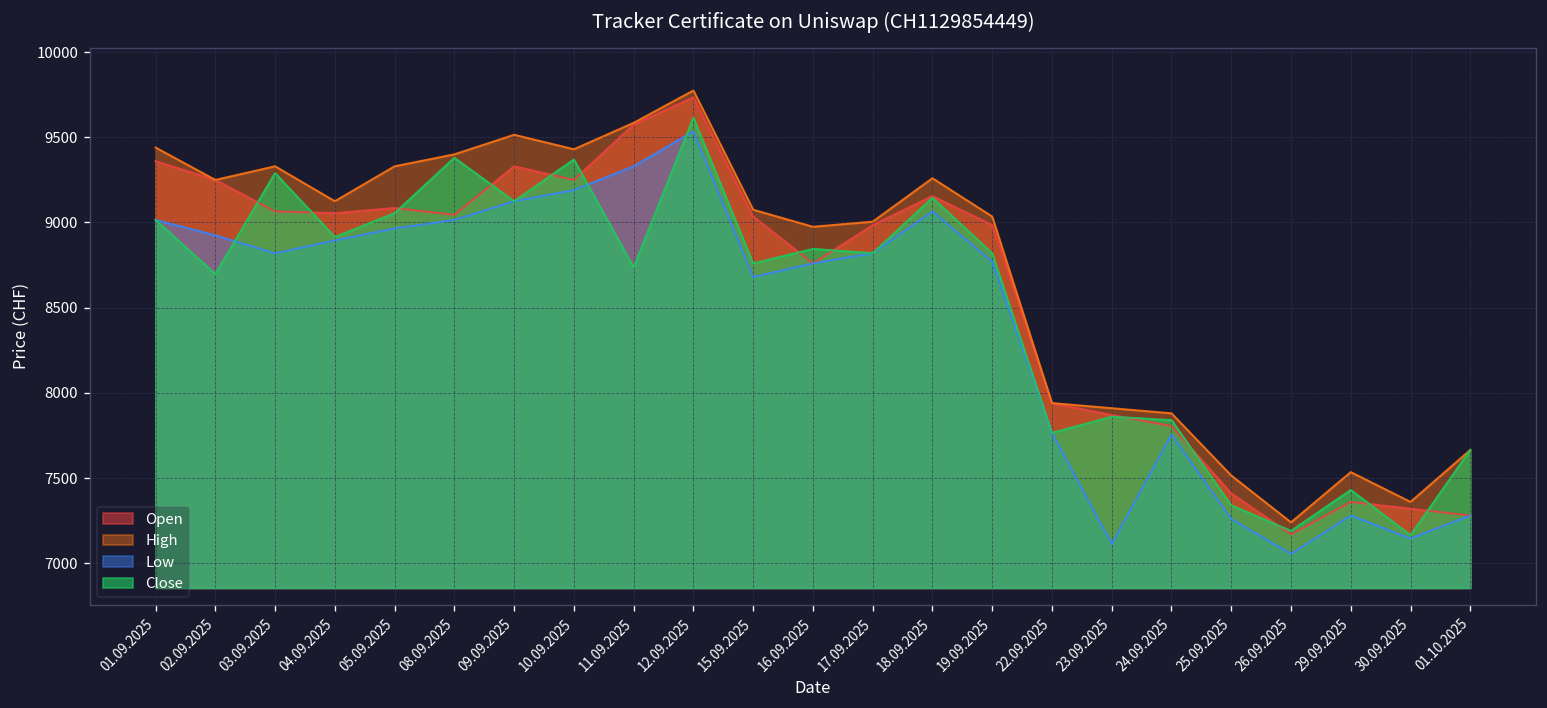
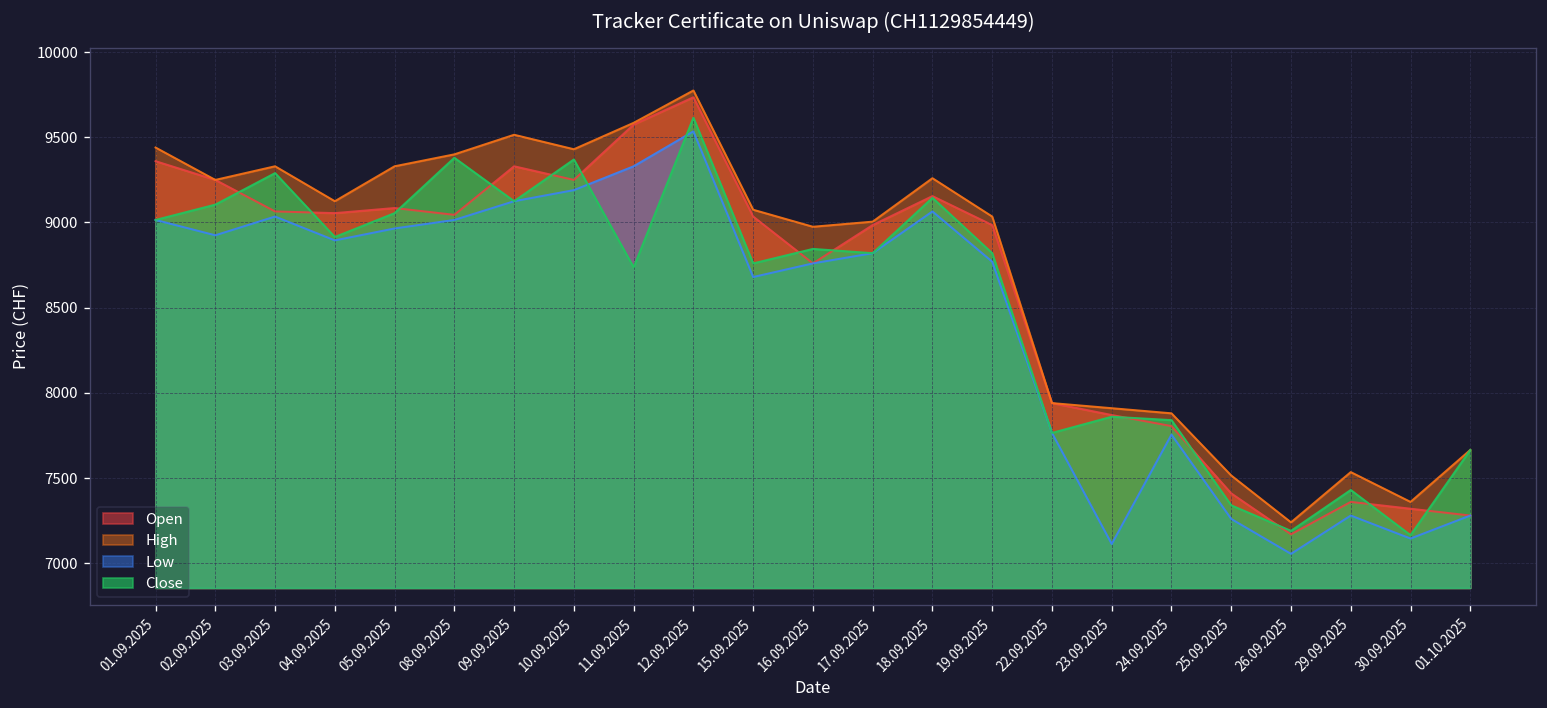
Close, 02.09.2025: 8700 -> 9110
Low, 03.09.2025: 8820 -> 9040
